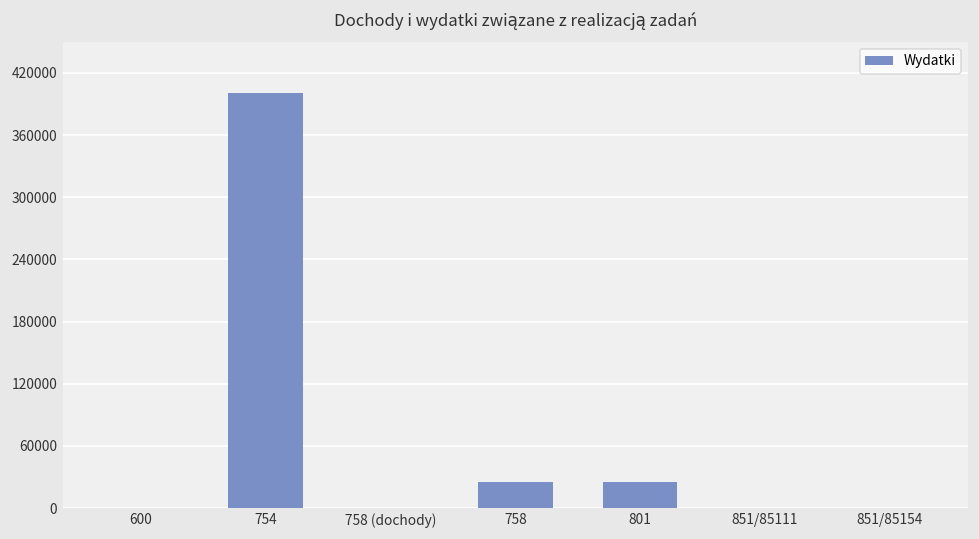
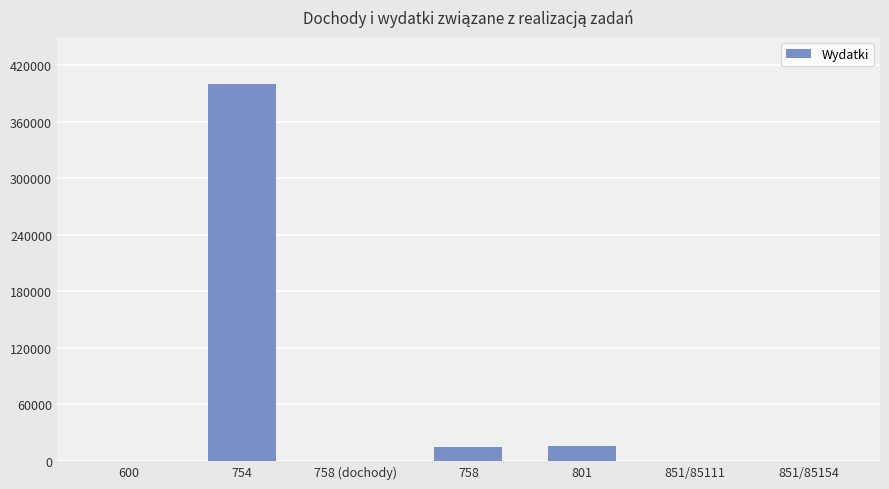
758: 30000 -> 10000
801: 30000 -> 20000
